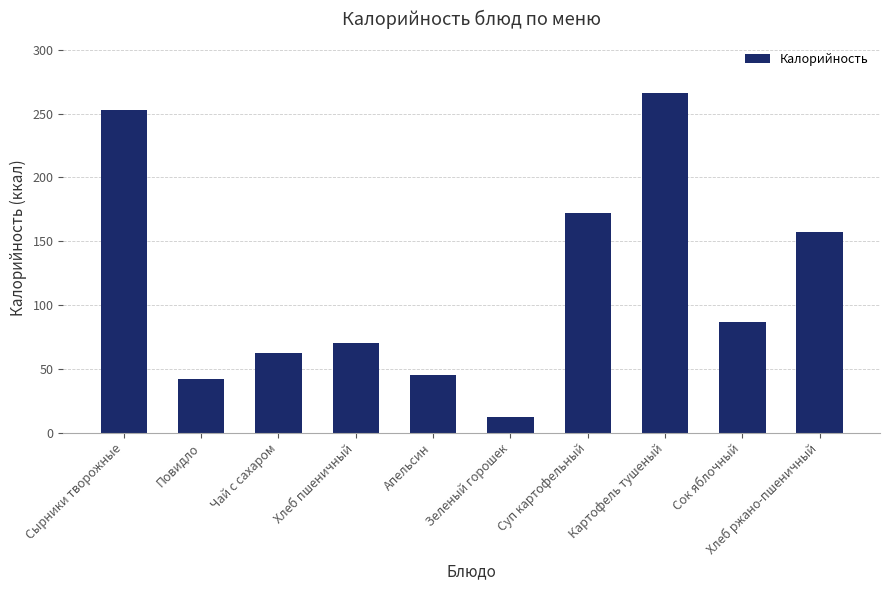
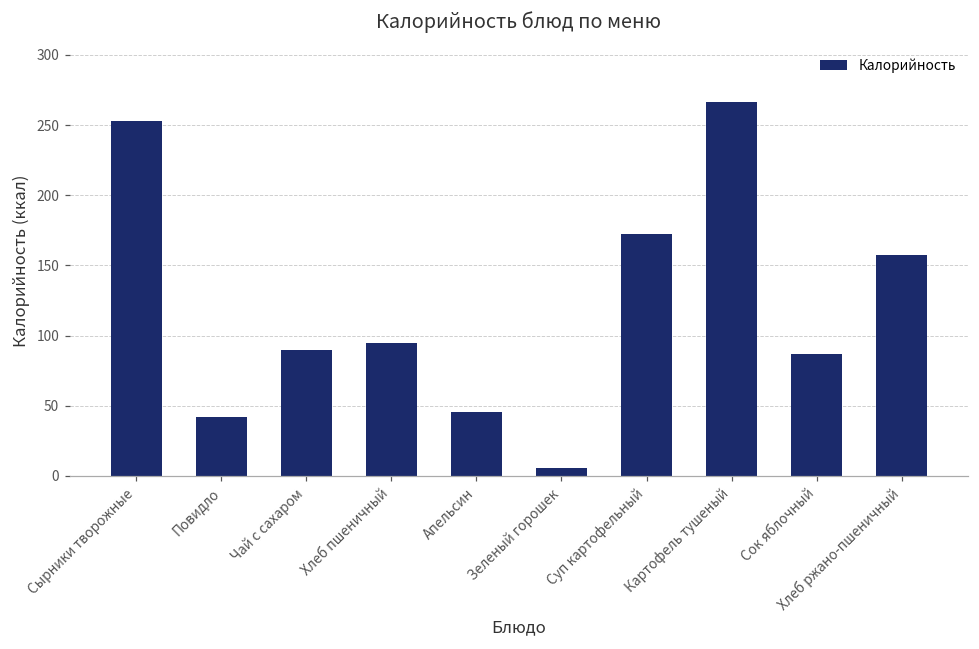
Чай с сахаром: 62 -> 90
Хлеб пшеничный: 70 -> 95
Зеленый горошек: 13 -> 6
